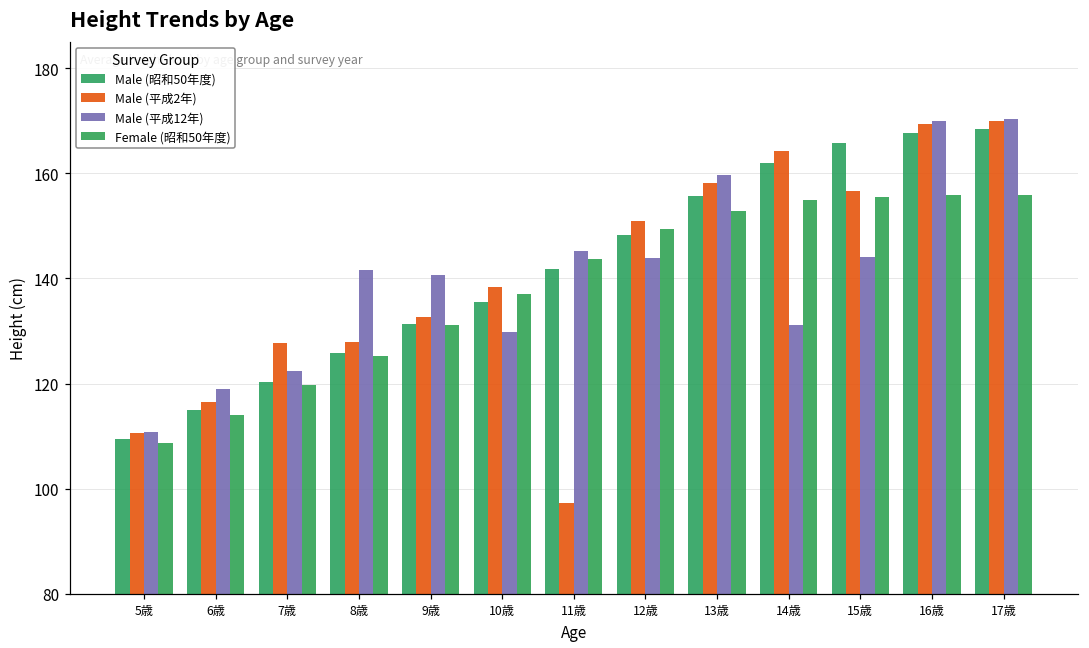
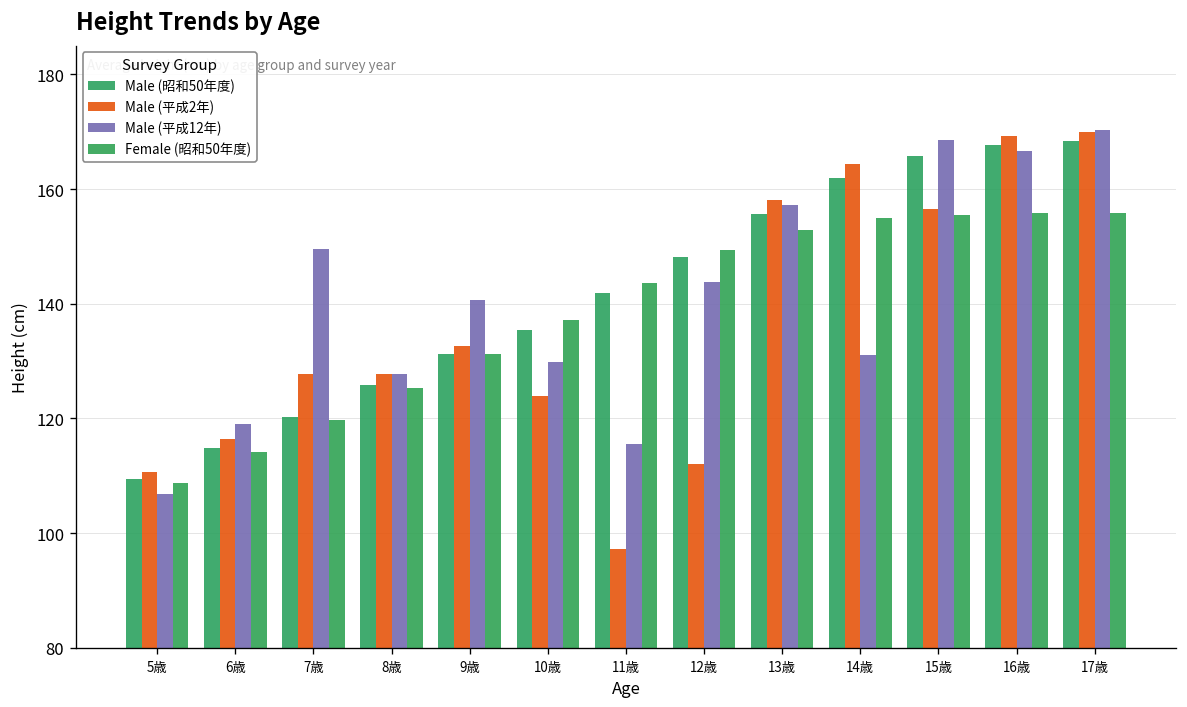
Male (平成12年), 5歳: 111 -> 107
Male (平成12年), 7歳: 122 -> 150
Male (平成12年), 8歳: 142 -> 128
Male (平成2年), 10歳: 138 -> 124
Male (平成12年), 11歳: 145 -> 116
Male (平成2年), 12歳: 151 -> 112
Male (平成12年), 13歳: 160 -> 157
Male (平成12年), 15歳: 144 -> 169
Male (平成12年), 16歳: 170 -> 167
